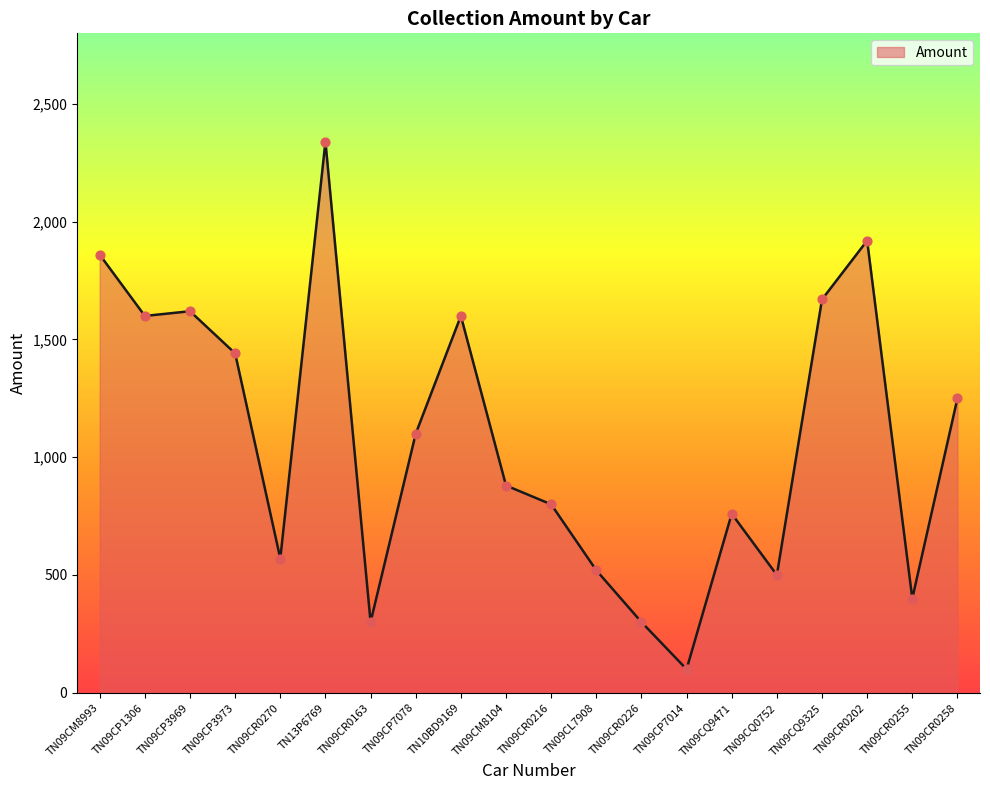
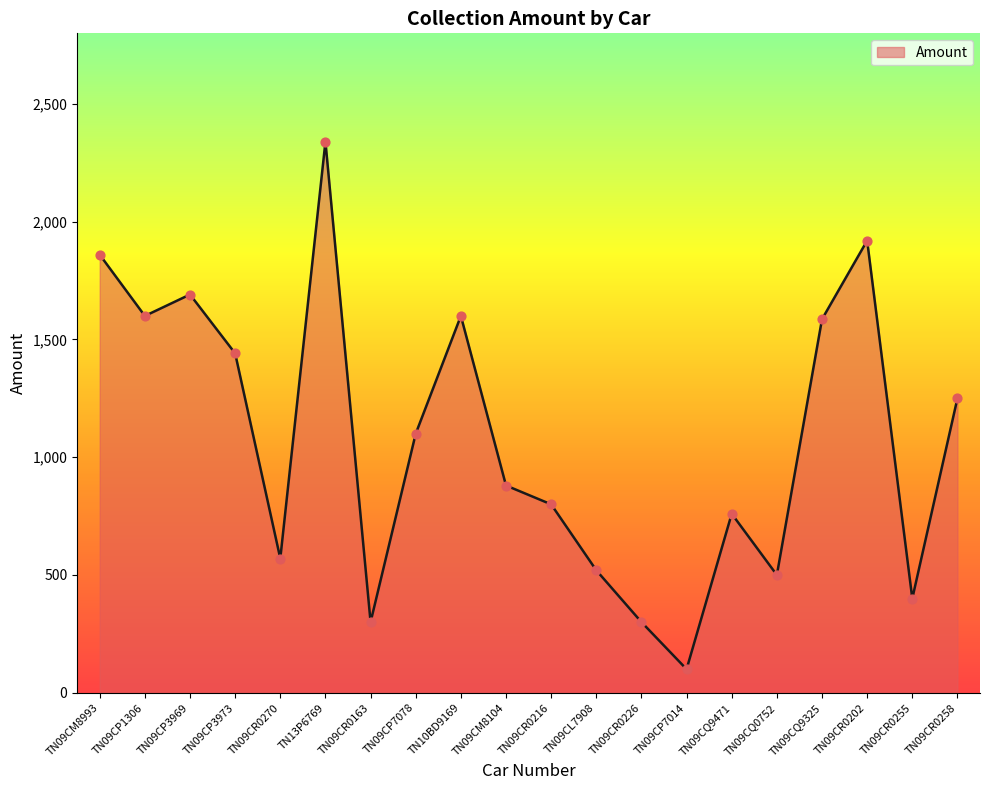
TN09CP3969: 1,620 -> 1,690
TN09CQ9325: 1,670 -> 1,590
